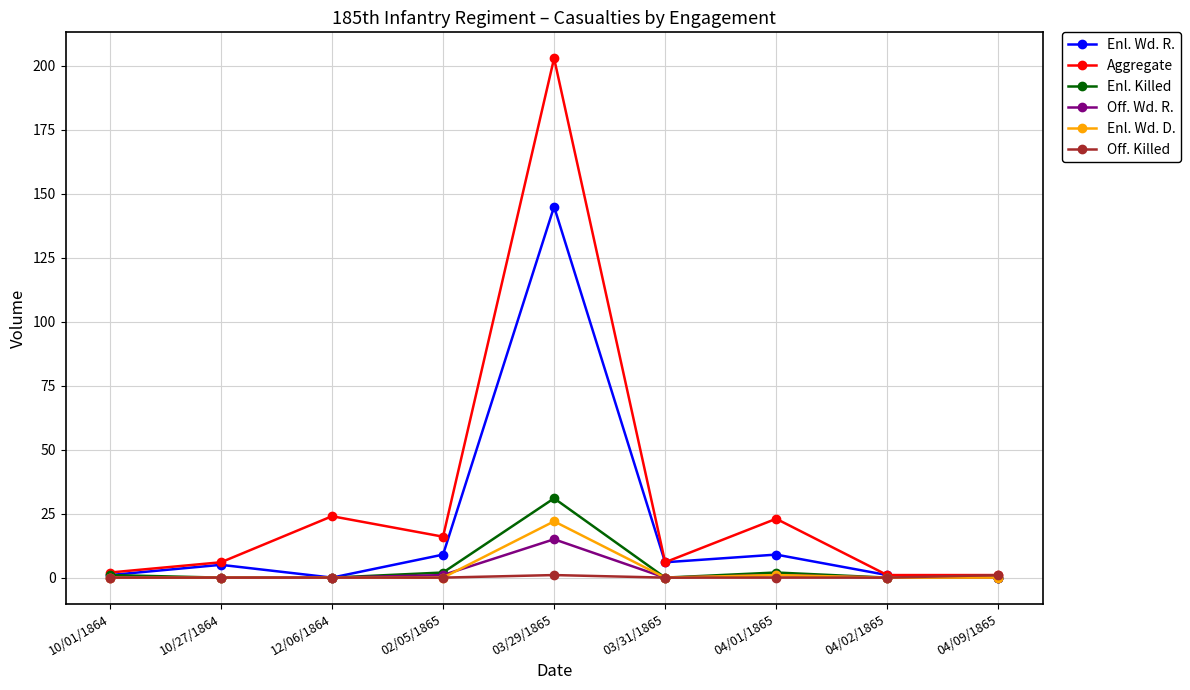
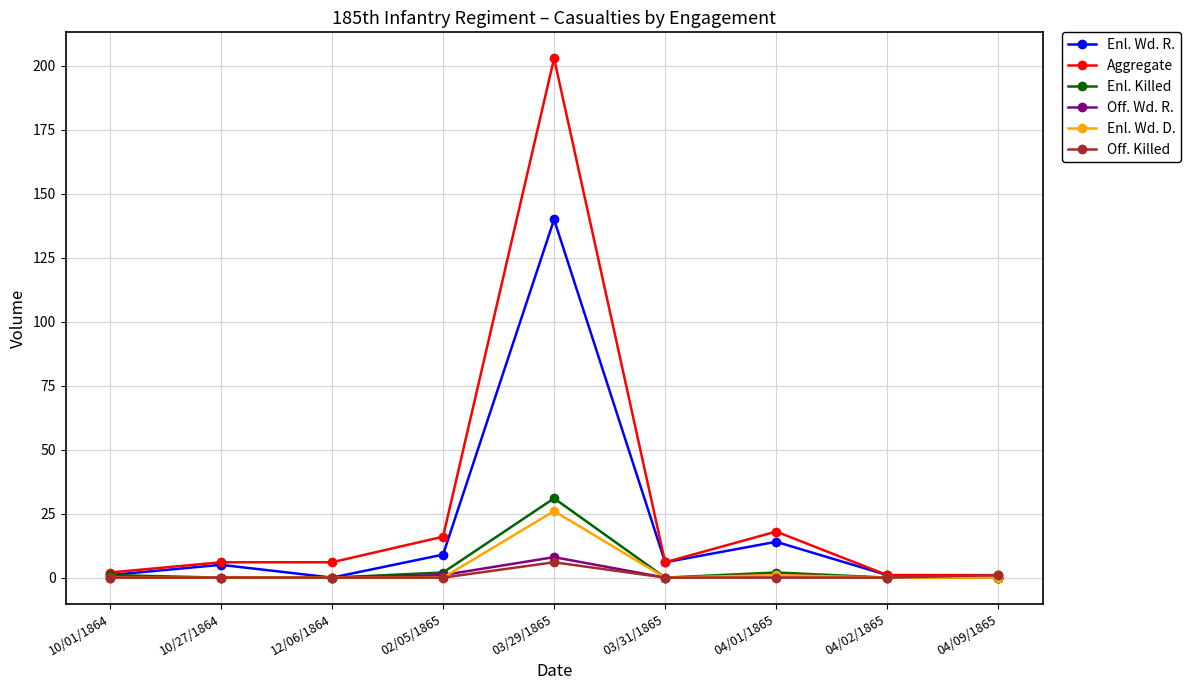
Aggregate, 12/06/1864: 24 -> 6
Enl. Wd. R., 03/29/1865: 145 -> 140
Off. Wd. R., 03/29/1865: 15 -> 8
Enl. Wd. D., 03/29/1865: 22 -> 26
Off. Killed, 03/29/1865: 1 -> 6
Enl. Wd. R., 04/01/1865: 9 -> 14
Aggregate, 04/01/1865: 23 -> 18
